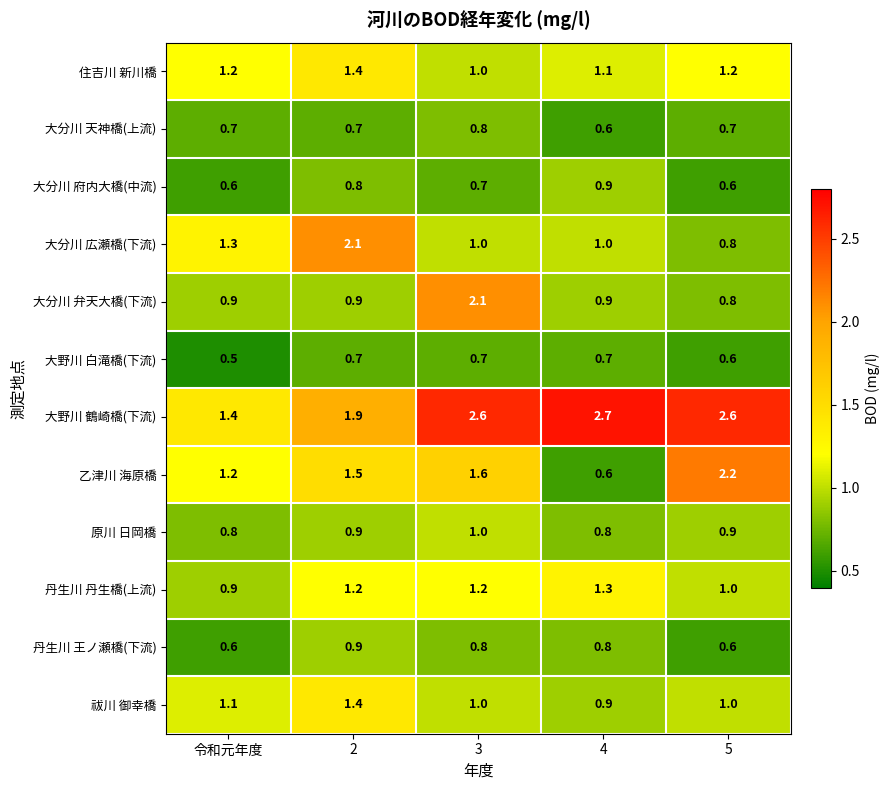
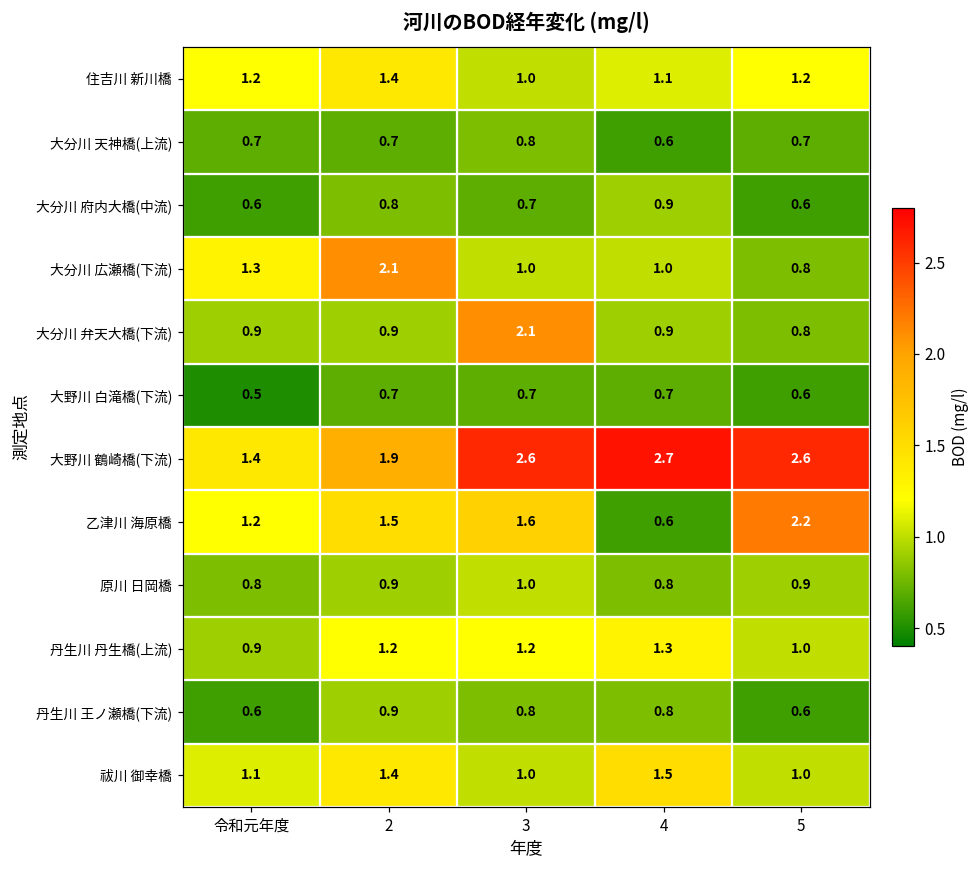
祓川 御幸橋, 4: 0.9 -> 1.5
